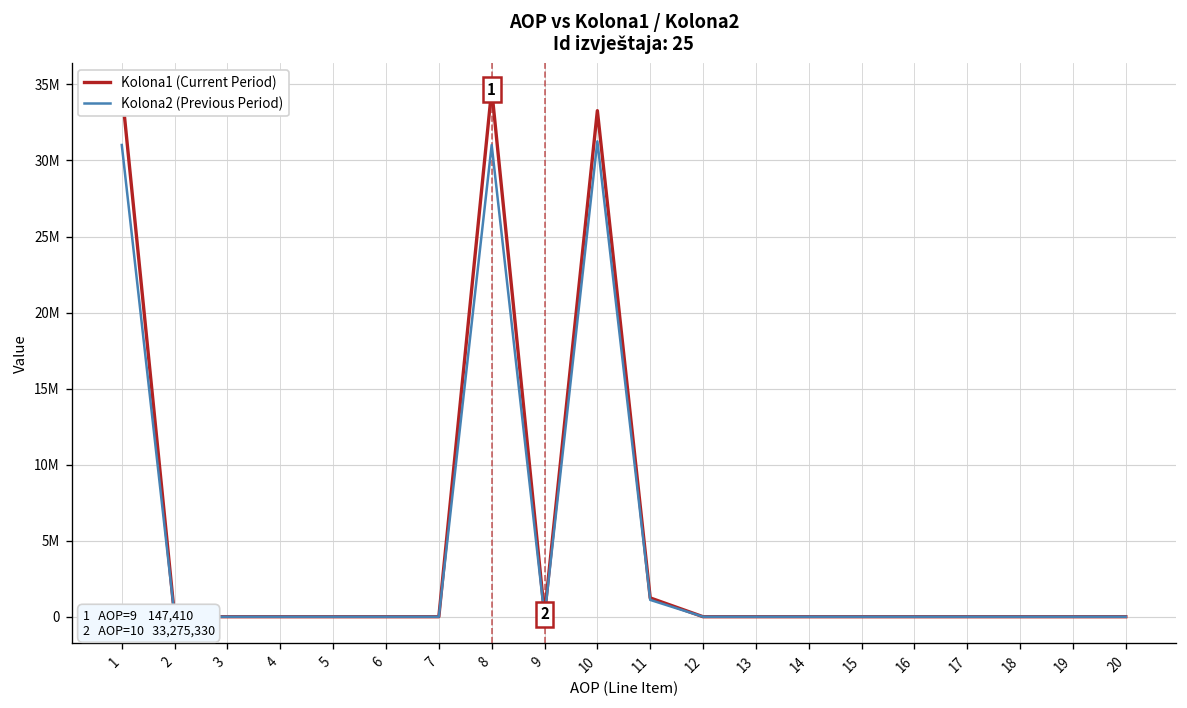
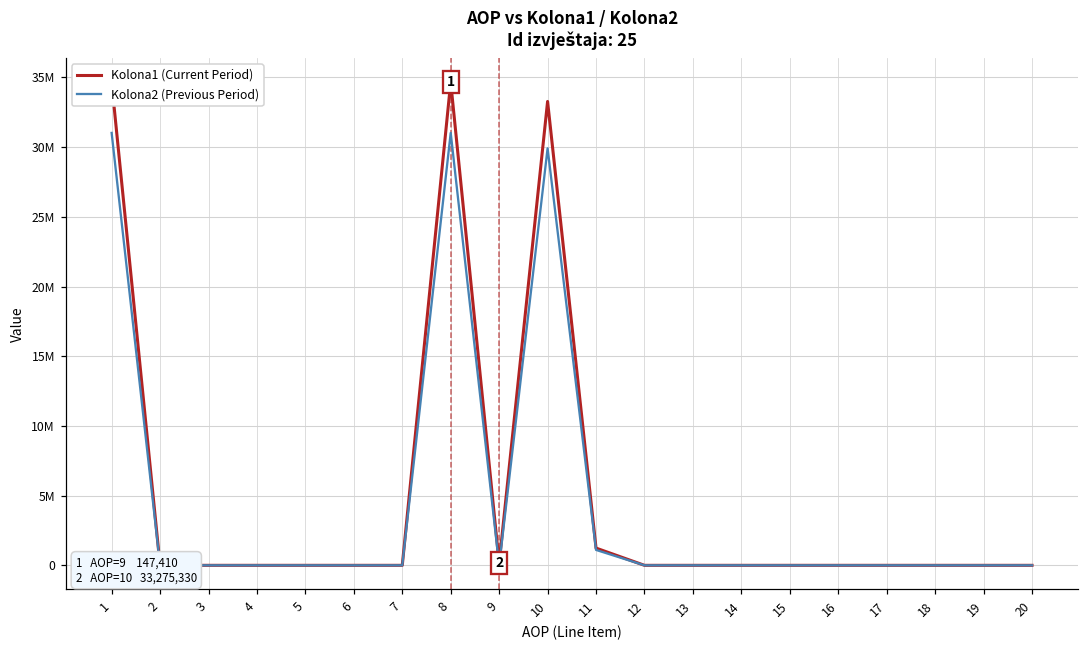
Kolona2 (Previous Period), 10: 31300000 -> 29900000
